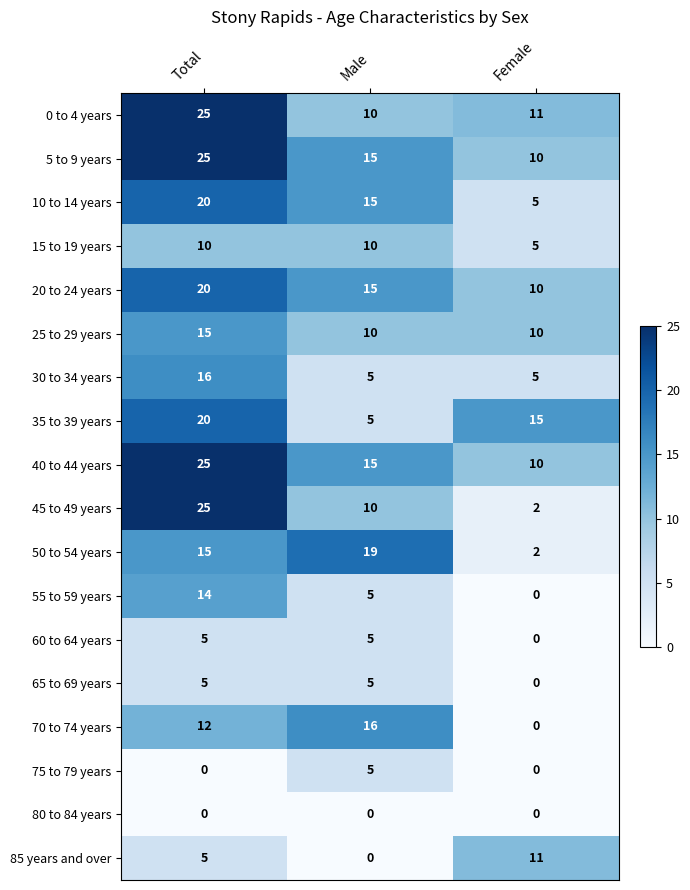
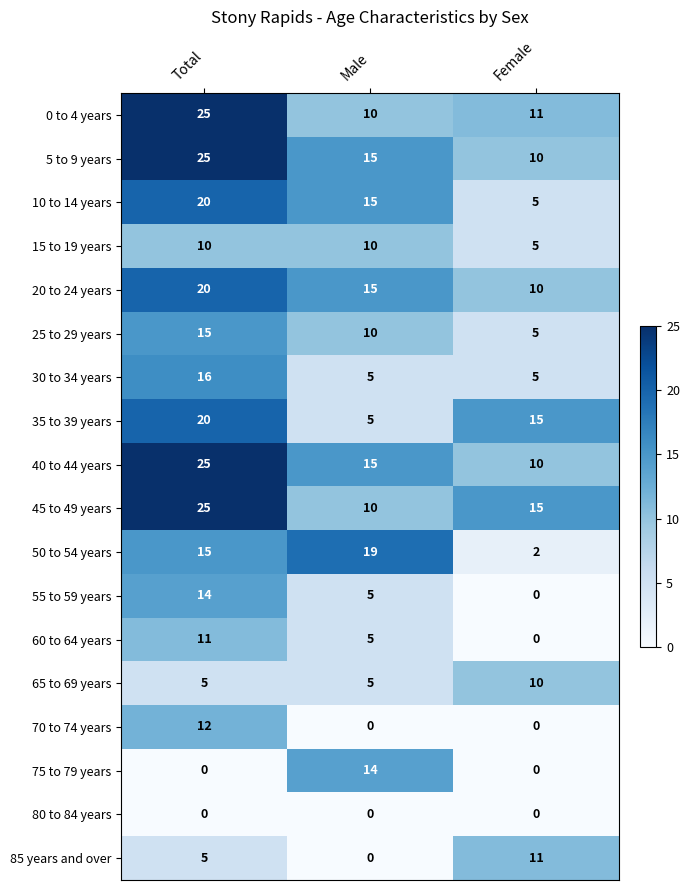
25 to 29 years, Female: 10 -> 5
45 to 49 years, Female: 2 -> 15
60 to 64 years, Total: 5 -> 11
65 to 69 years, Female: 0 -> 10
70 to 74 years, Male: 16 -> 0
75 to 79 years, Male: 5 -> 14
